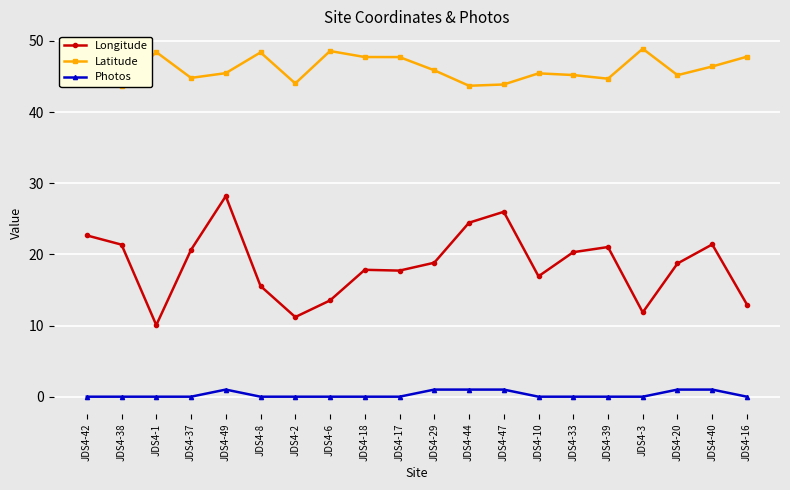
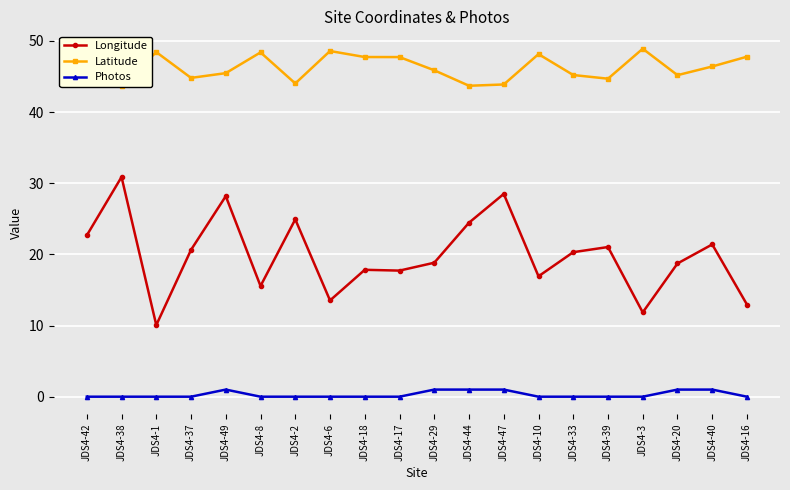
Longitude, JDS4-38: 21 -> 31
Longitude, JDS4-2: 11 -> 25
Longitude, JDS4-47: 26 -> 29
Latitude, JDS4-10: 45 -> 48
